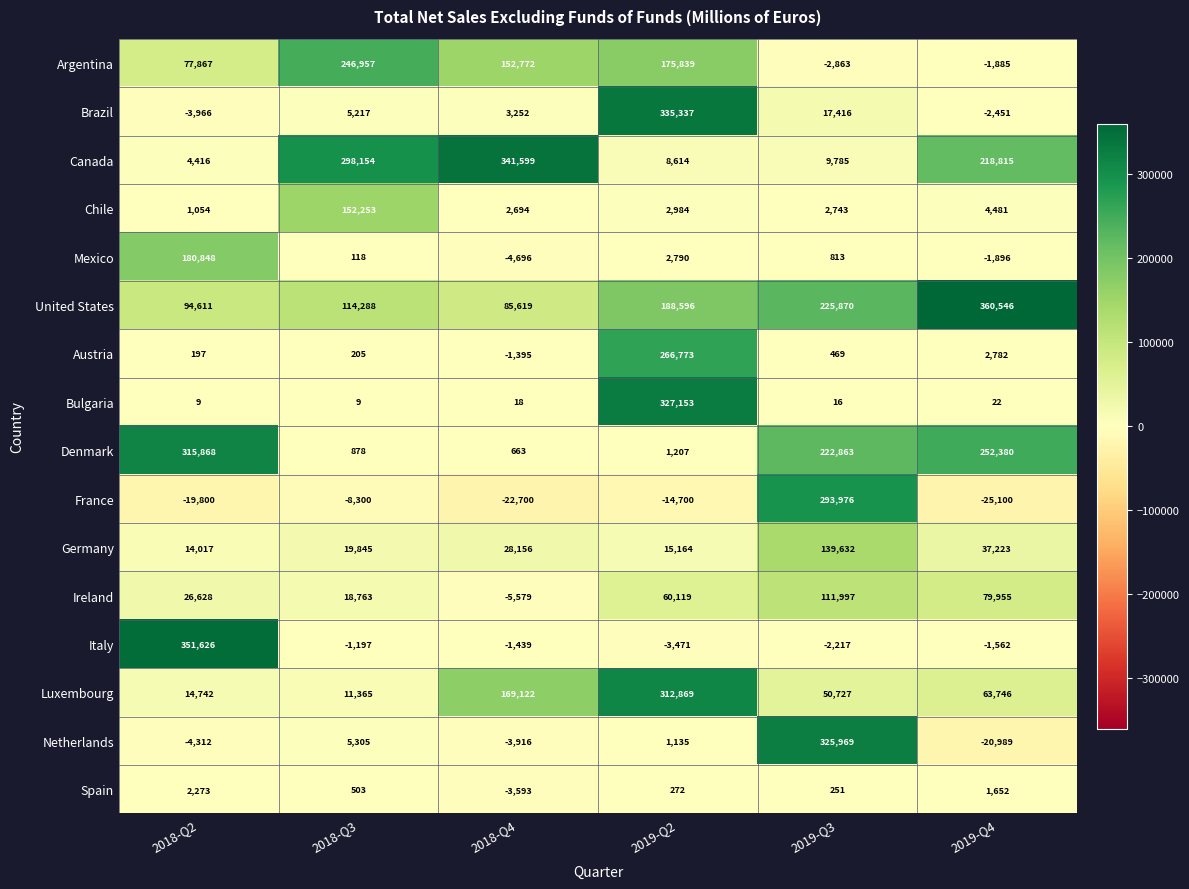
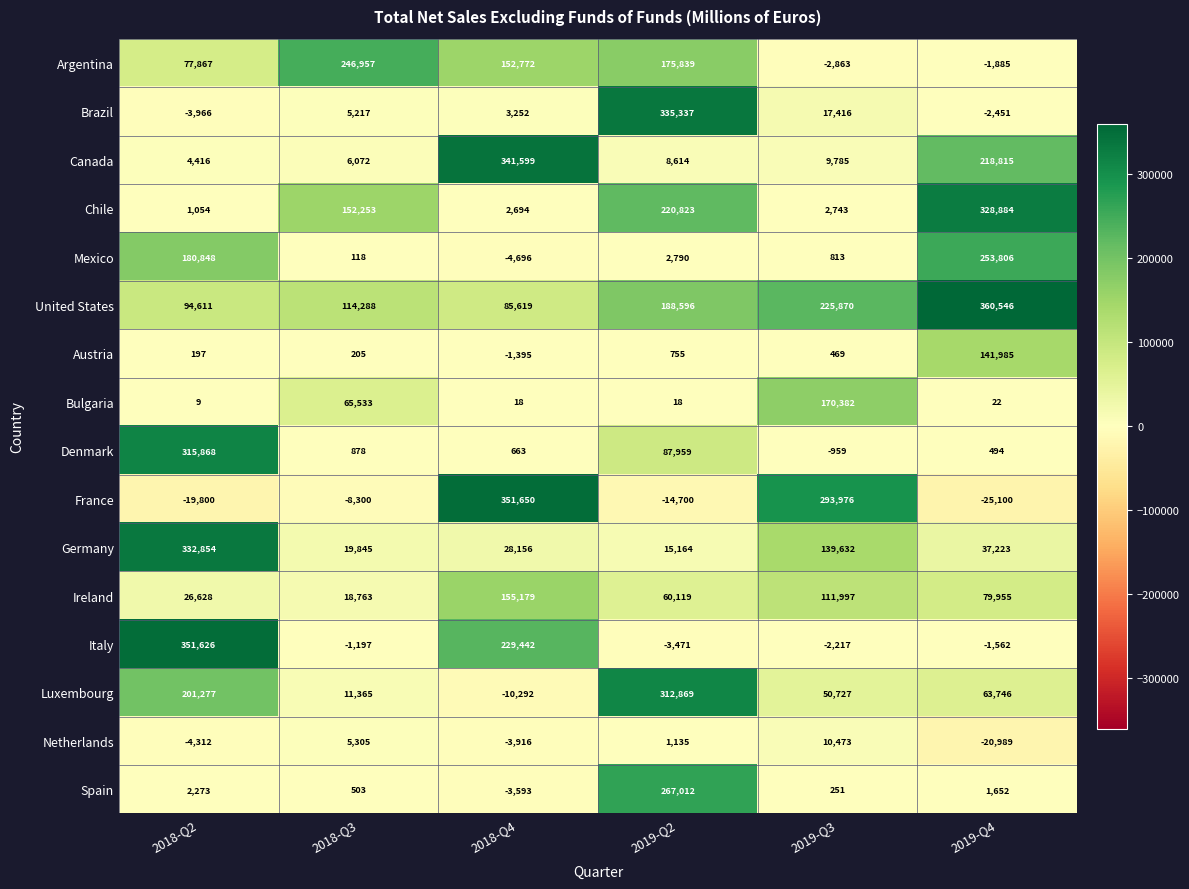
Canada, 2018-Q3: 298,154 -> 6,072
Chile, 2019-Q2: 2,984 -> 220,823
Chile, 2019-Q4: 4,481 -> 328,884
Mexico, 2019-Q4: -1,896 -> 253,806
Austria, 2019-Q2: 266,773 -> 755
Austria, 2019-Q4: 2,782 -> 141,985
Bulgaria, 2018-Q3: 9 -> 65,533
Bulgaria, 2019-Q2: 327,153 -> 18
Bulgaria, 2019-Q3: 16 -> 170,382
Denmark, 2019-Q2: 1,207 -> 87,959
Denmark, 2019-Q3: 222,863 -> -959
Denmark, 2019-Q4: 252,380 -> 494
France, 2018-Q4: -22,700 -> 351,650
Germany, 2018-Q2: 14,017 -> 332,854
Ireland, 2018-Q4: -5,579 -> 155,179
Italy, 2018-Q4: -1,439 -> 229,442
Luxembourg, 2018-Q2: 14,742 -> 201,277
Luxembourg, 2018-Q4: 169,122 -> -10,292
Netherlands, 2019-Q3: 325,969 -> 10,473
Spain, 2019-Q2: 272 -> 267,012
